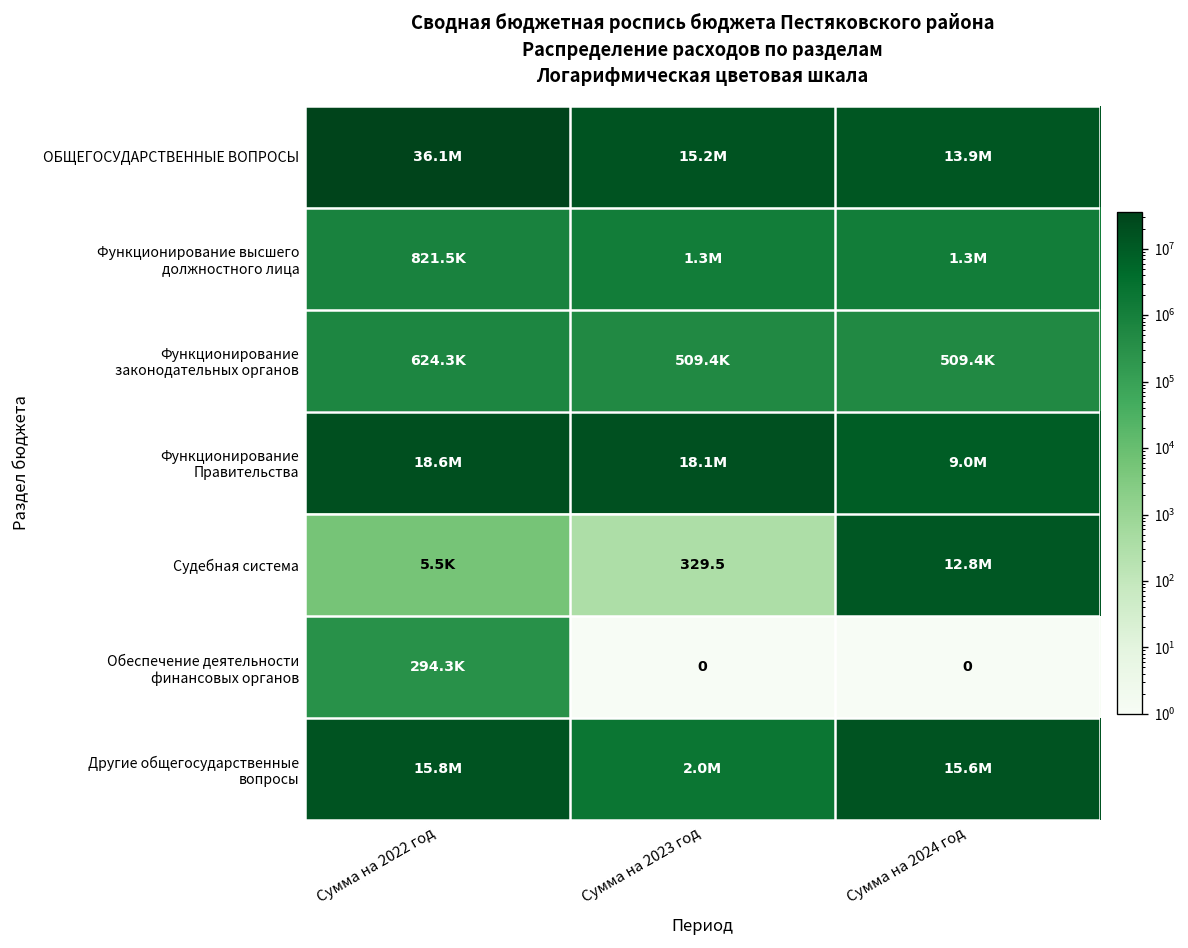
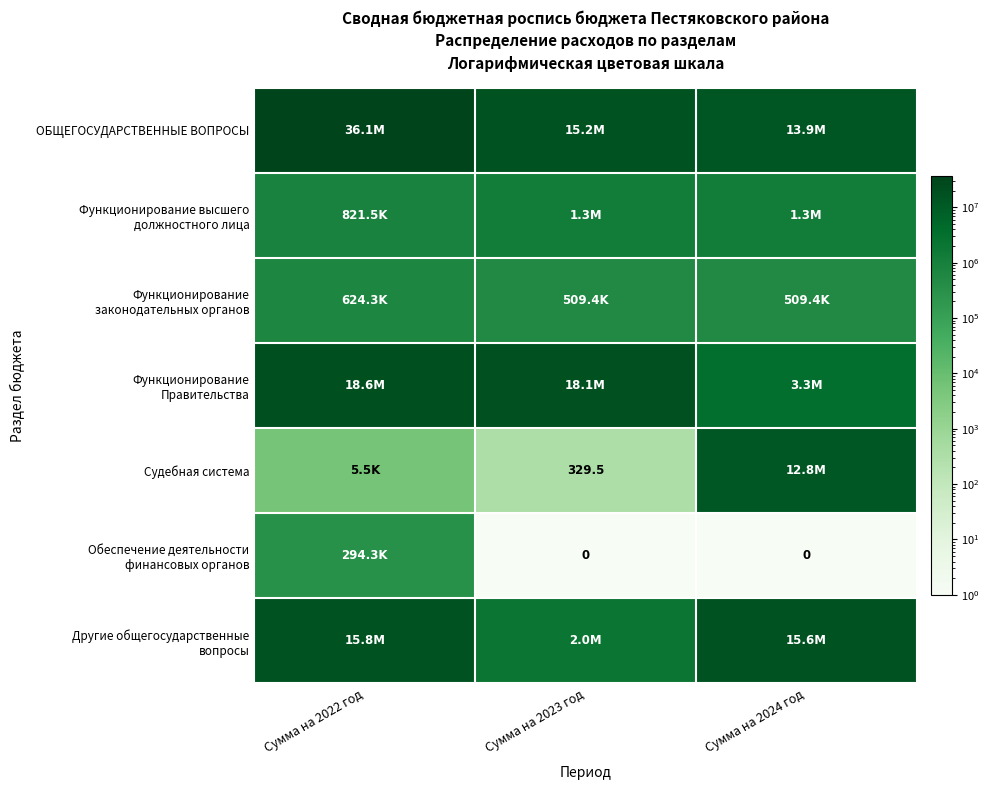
Функционирование Правительства, Сумма на 2024 год: 9.0M -> 3.3M
